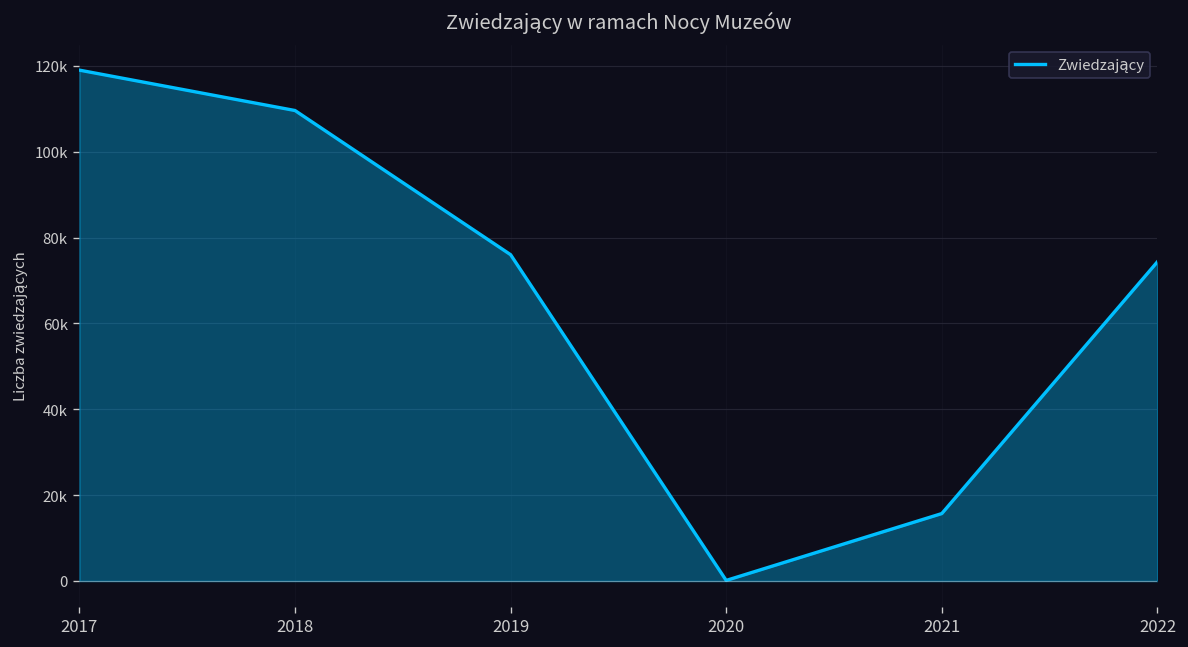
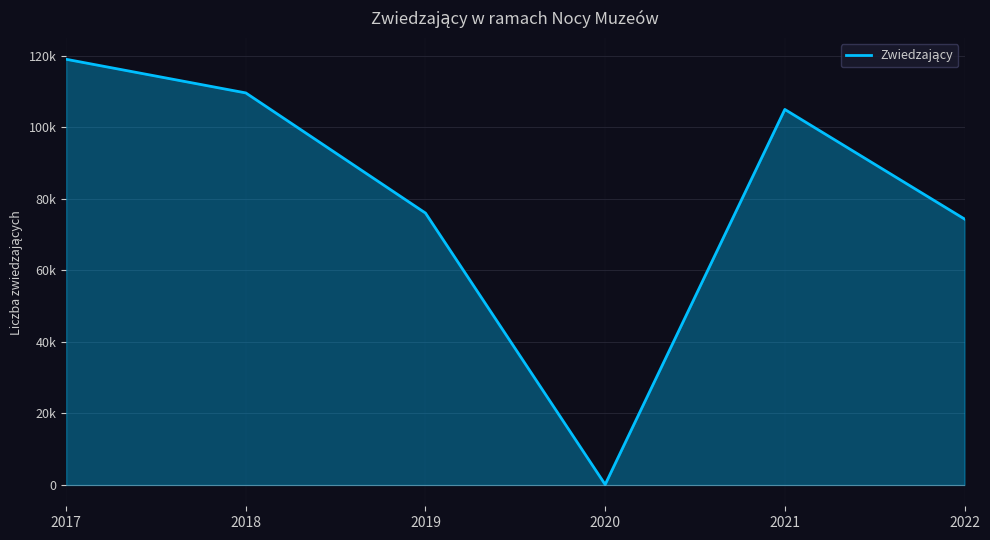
2021: 16000 -> 105000
